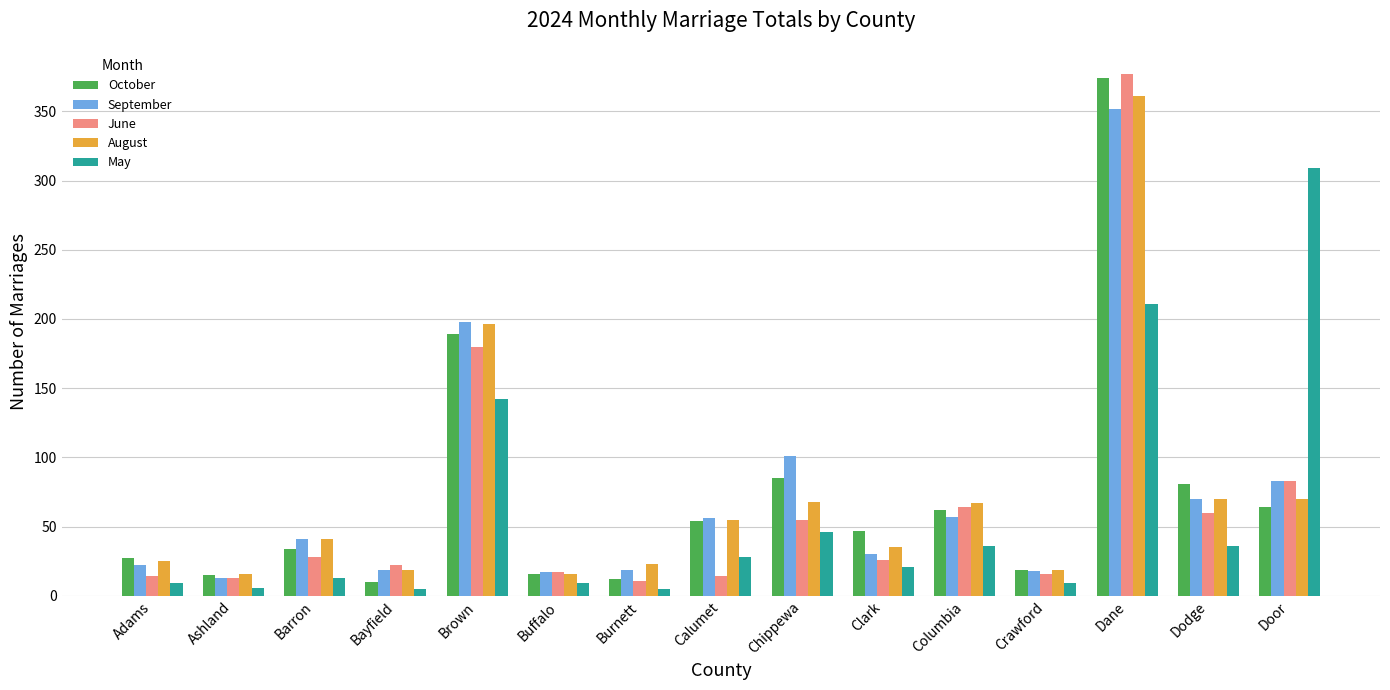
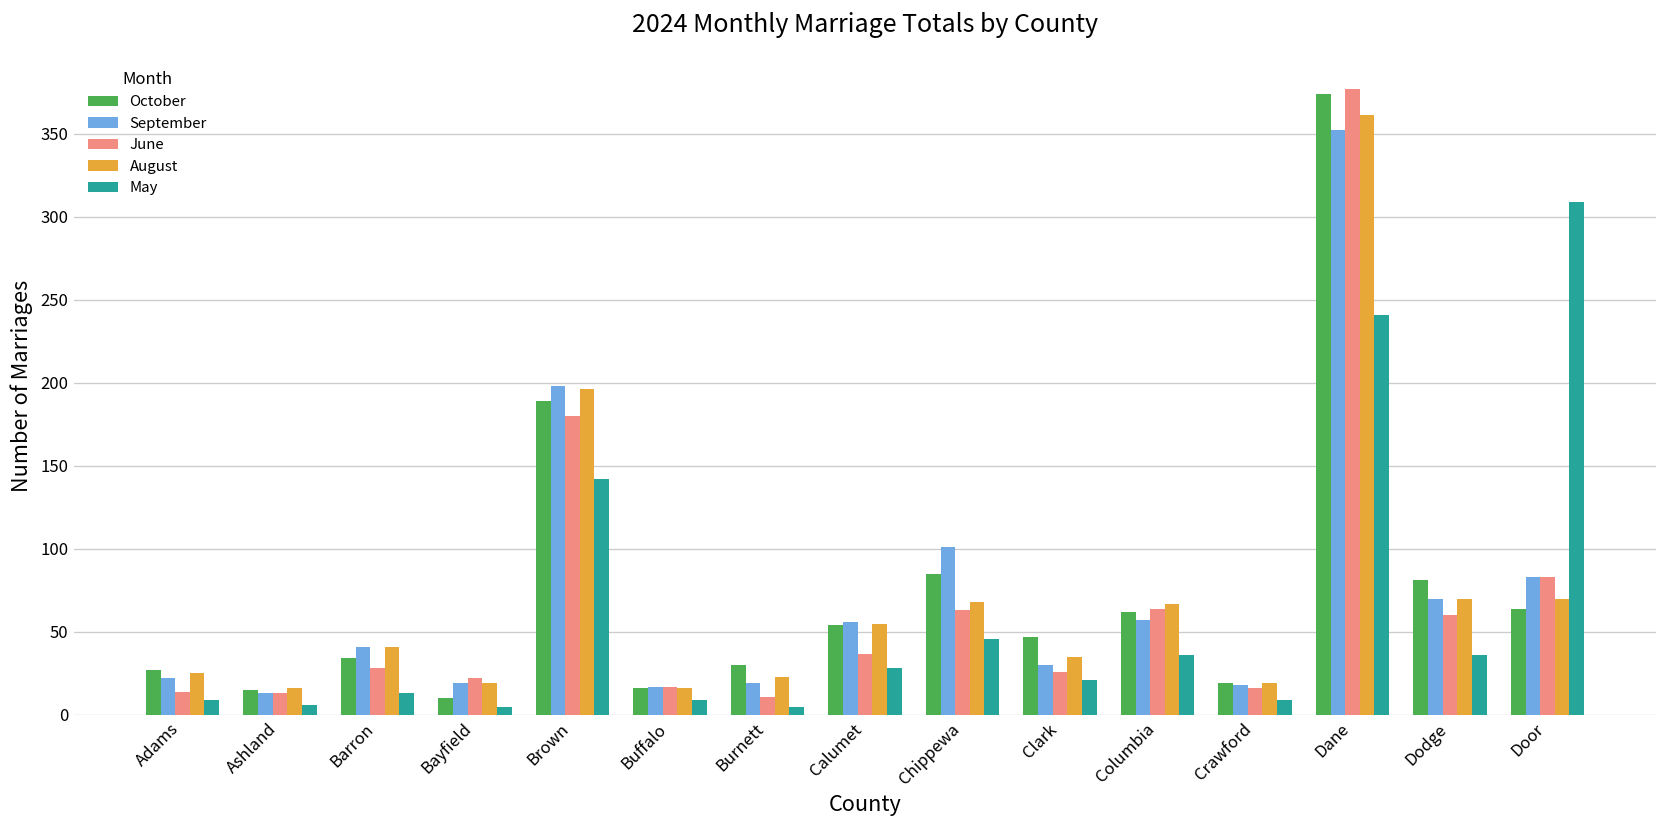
October, Burnett: 12 -> 30
June, Calumet: 14 -> 37
June, Chippewa: 55 -> 63
May, Dane: 211 -> 241
